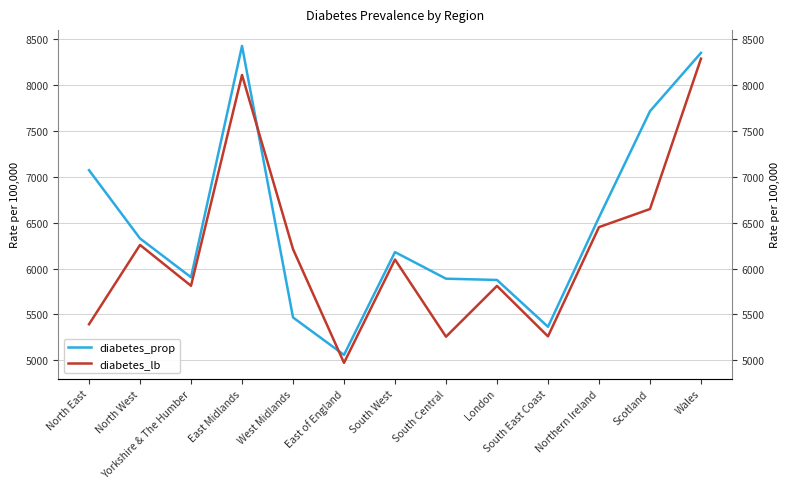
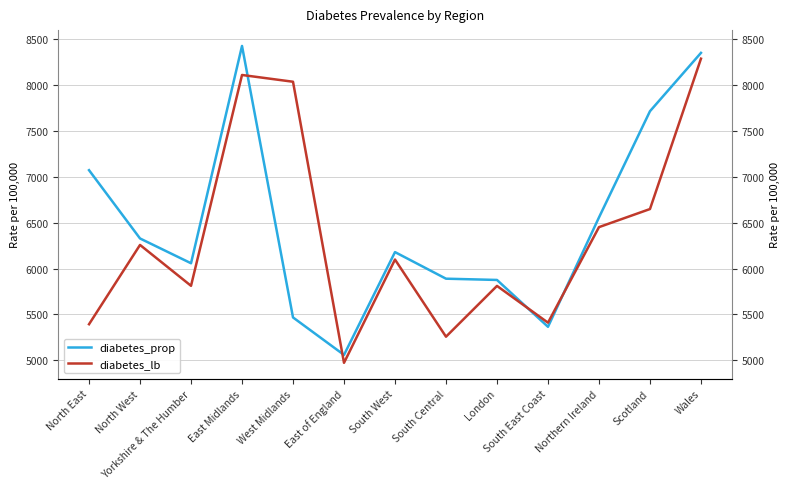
diabetes_prop, Yorkshire & The Humber: 5900 -> 6100
diabetes_lb, West Midlands: 6200 -> 8000
diabetes_lb, South East Coast: 5300 -> 5400
